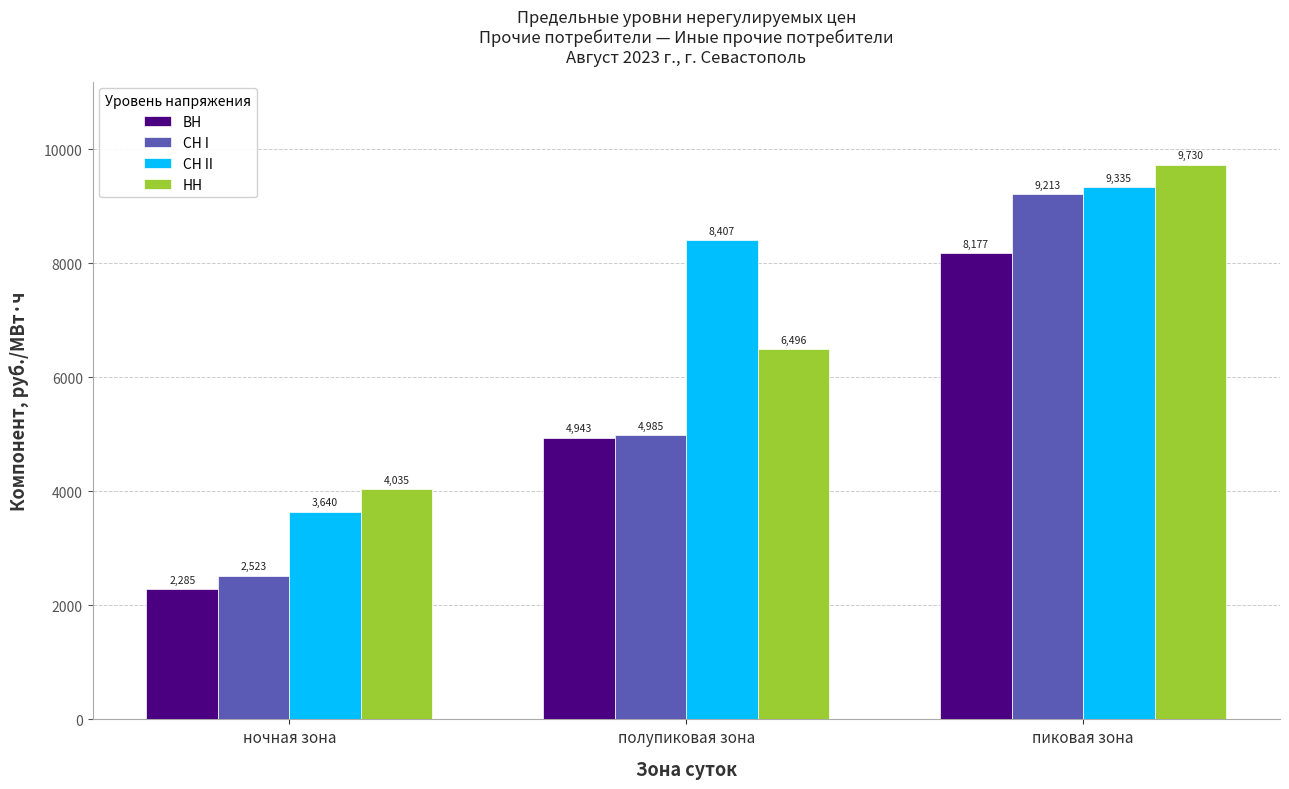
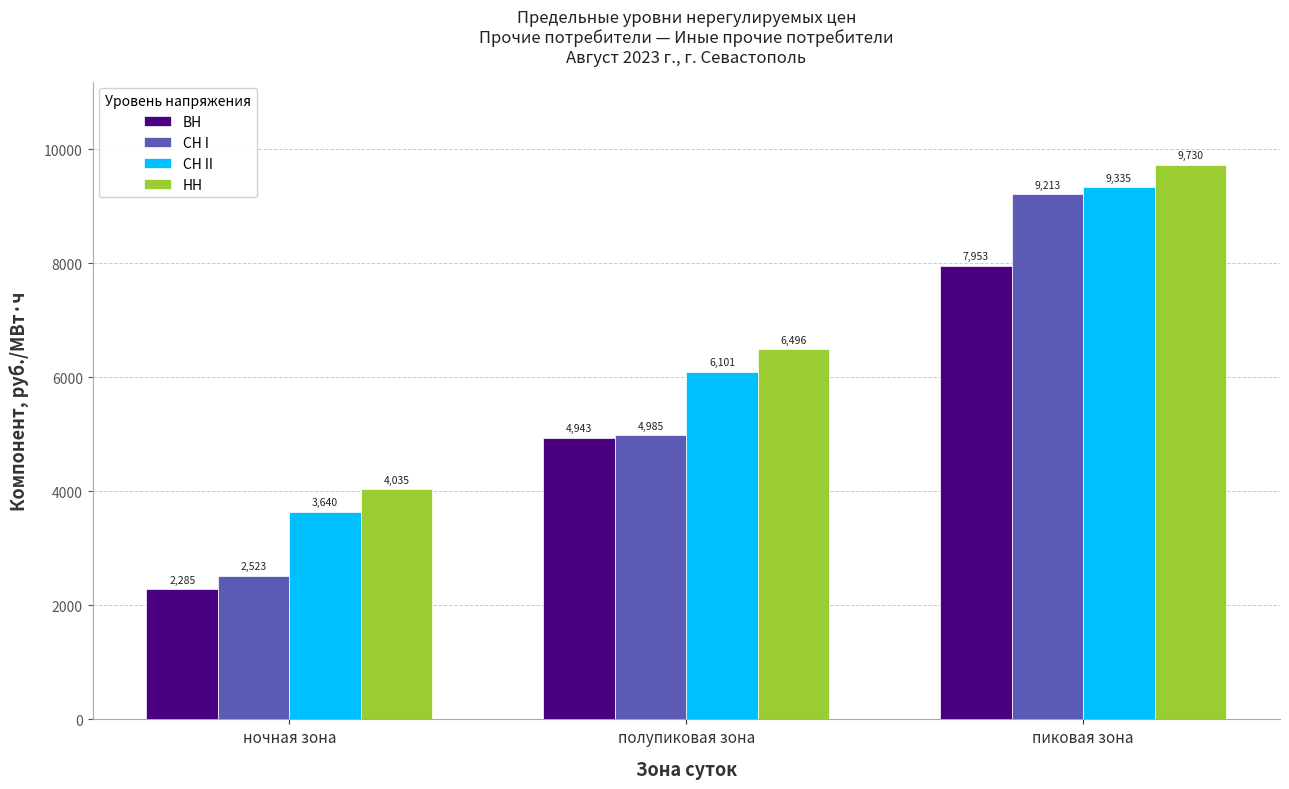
СН II, полупиковая зона: 8,407 -> 6,101
ВН, пиковая зона: 8,177 -> 7,953
